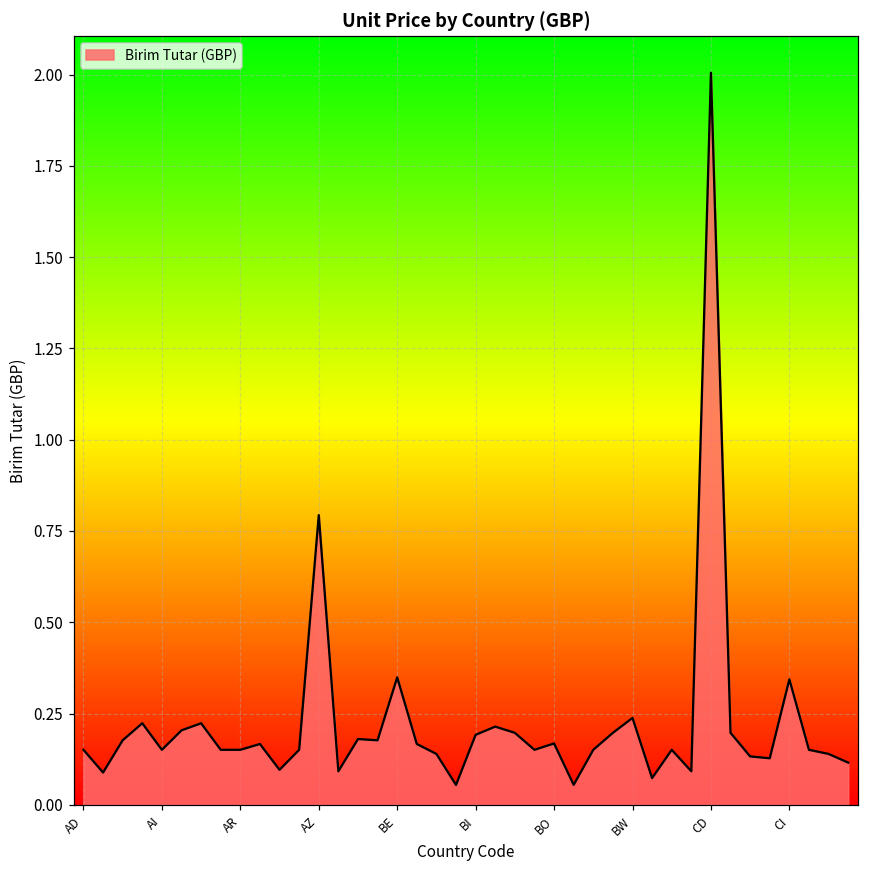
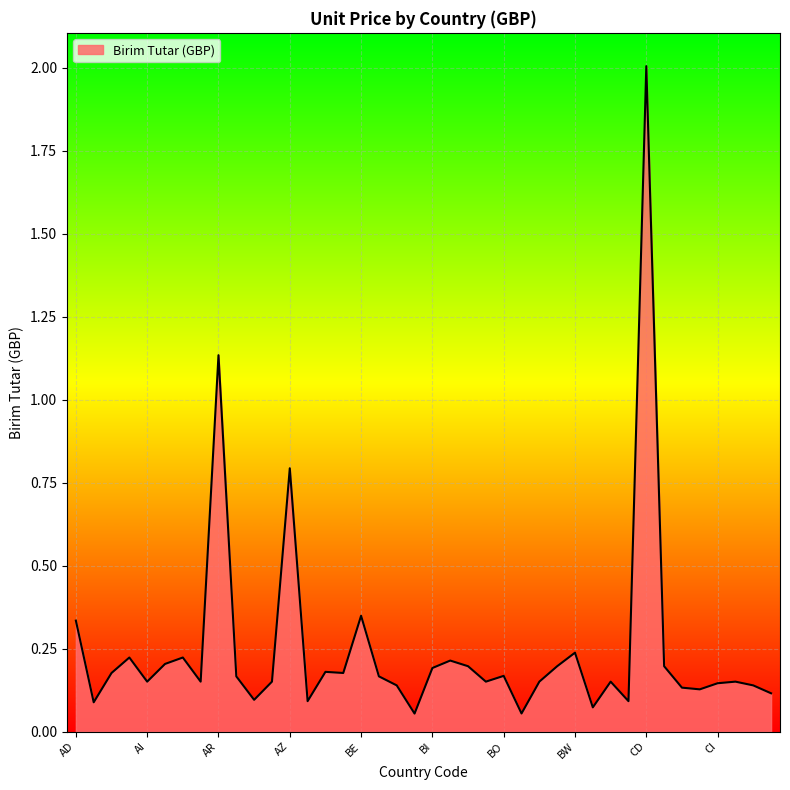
AD: 0.15 -> 0.33
AR: 0.15 -> 1.13
CI: 0.34 -> 0.15
